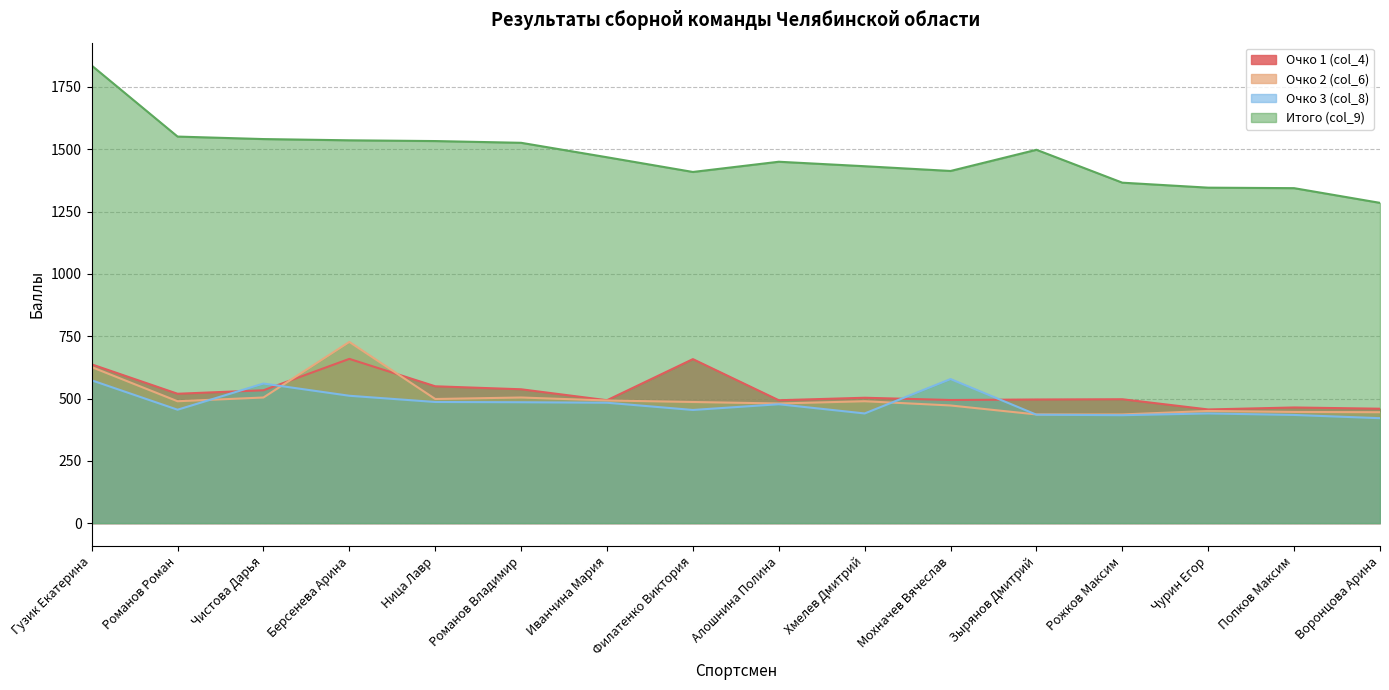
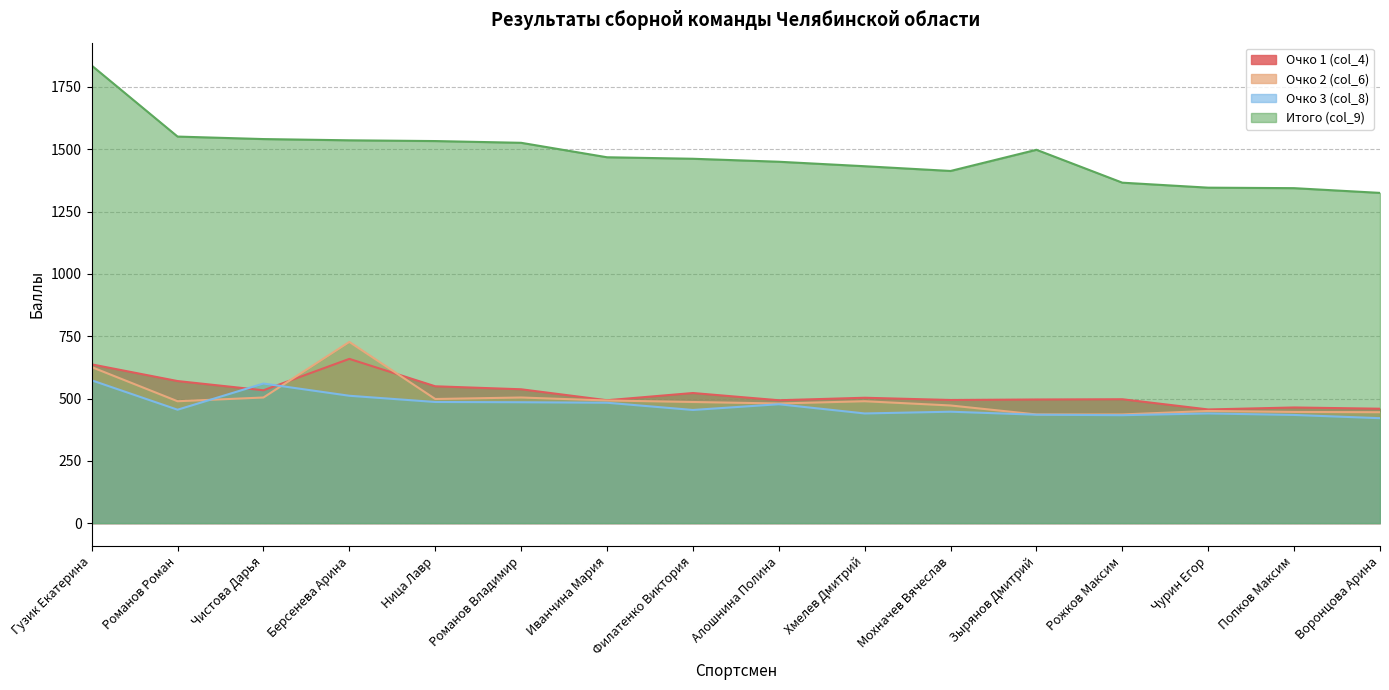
Очко 1 (col_4), Романов Роман: 520 -> 570
Очко 1 (col_4), Филатенко Виктория: 660 -> 520
Итого (col_9), Филатенко Виктория: 1410 -> 1460
Очко 3 (col_8), Мохначев Вячеслав: 580 -> 450
Итого (col_9), Воронцова Арина: 1290 -> 1330
